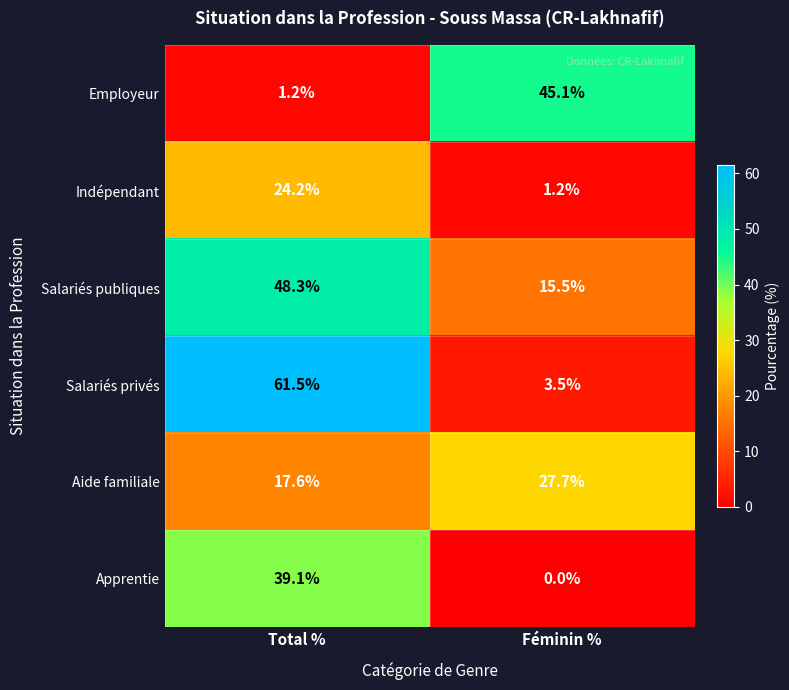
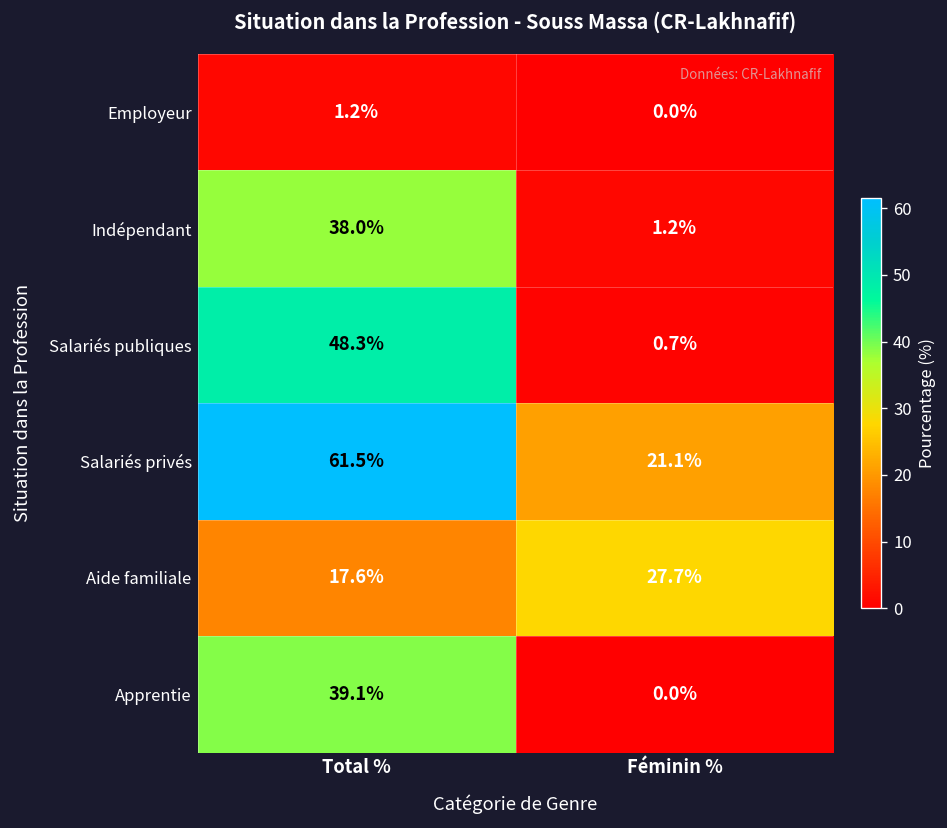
Employeur, Féminin %: 45.1% -> 0.0%
Indépendant, Total %: 24.2% -> 38.0%
Salariés publiques, Féminin %: 15.5% -> 0.7%
Salariés privés, Féminin %: 3.5% -> 21.1%
